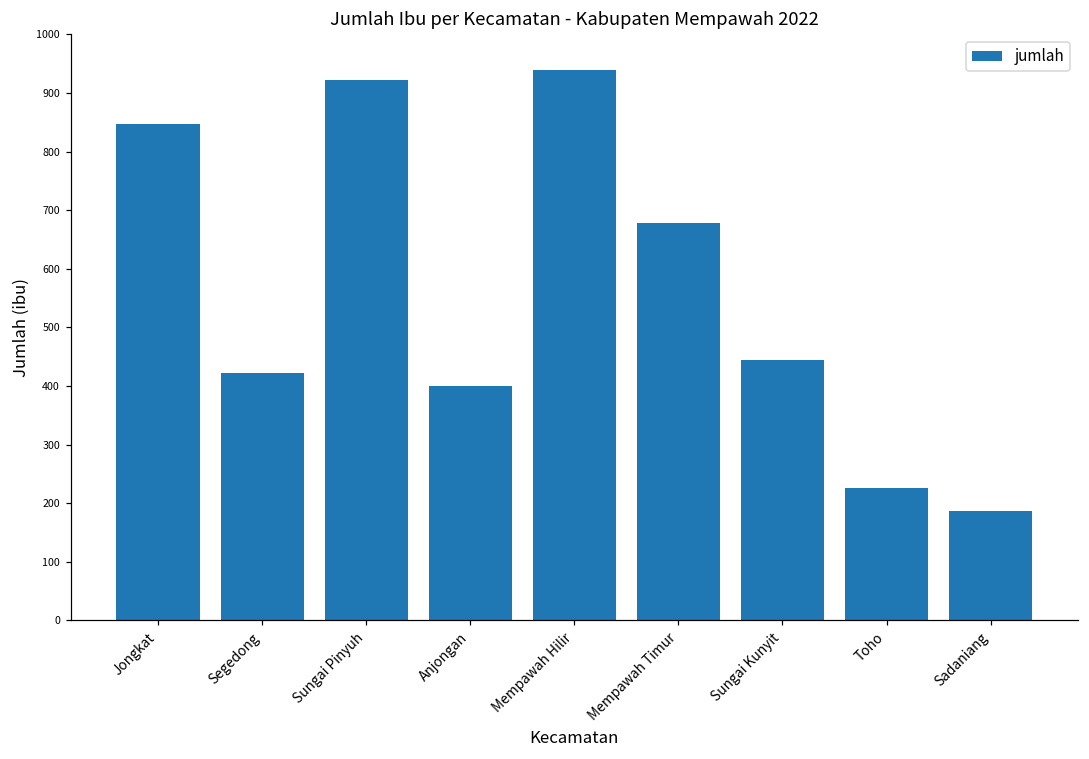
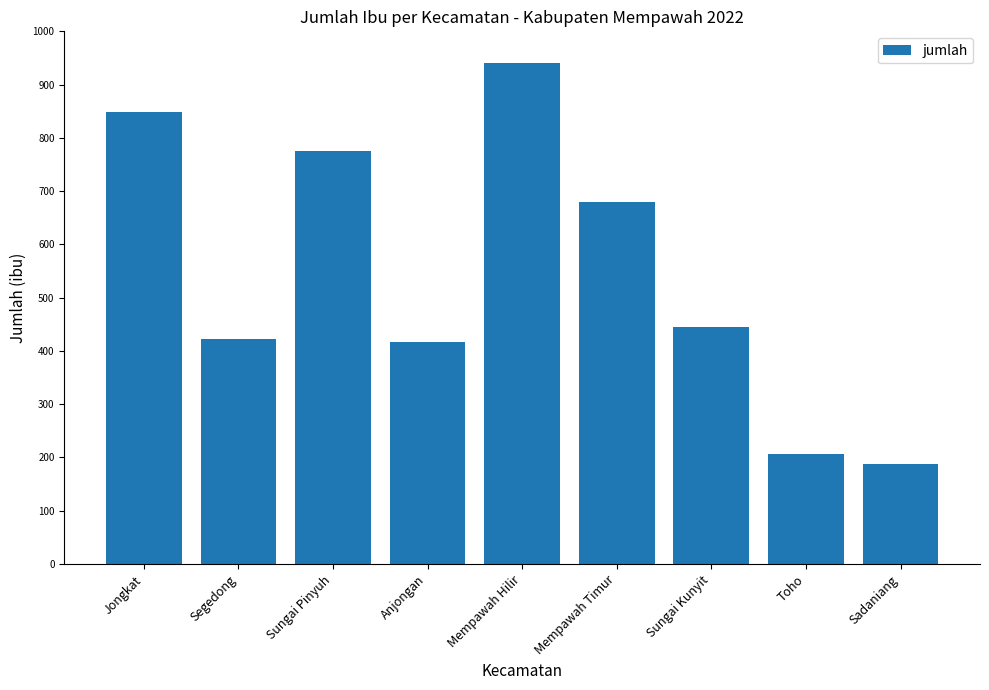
Sungai Pinyuh: 920 -> 780
Anjongan: 400 -> 420
Toho: 230 -> 210
